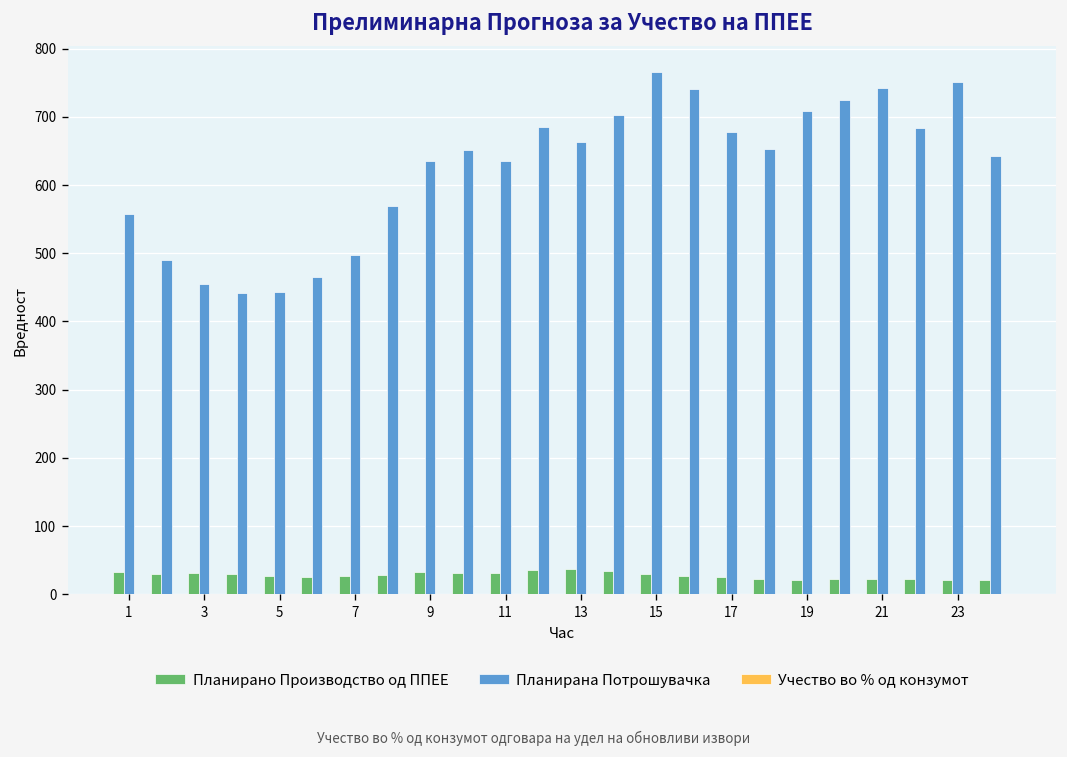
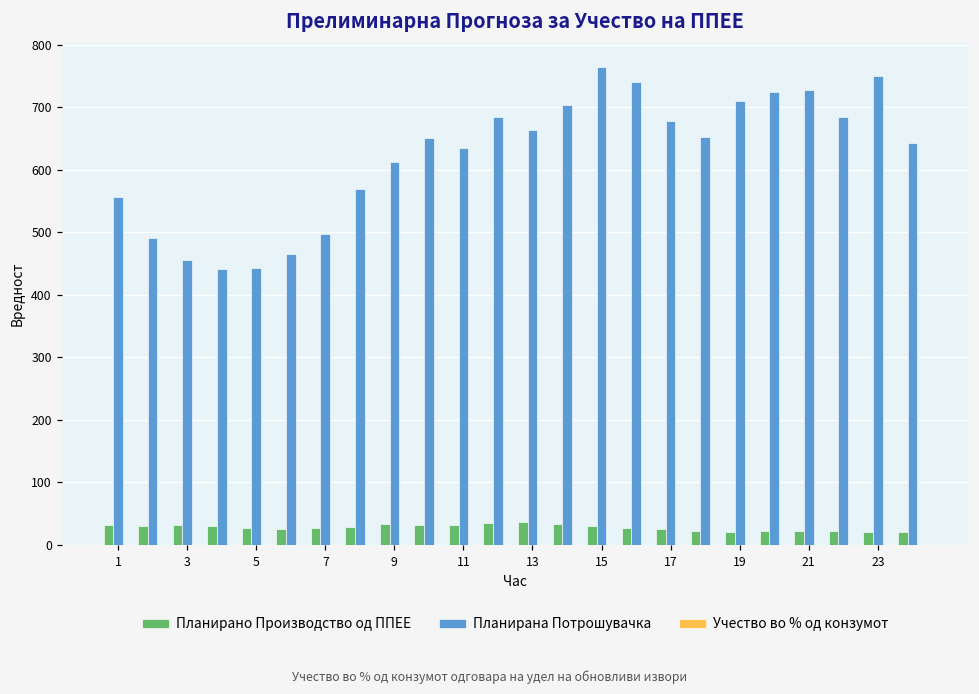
Планирана Потрошувачка, 9: 630 -> 610
Планирана Потрошувачка, 21: 740 -> 730
